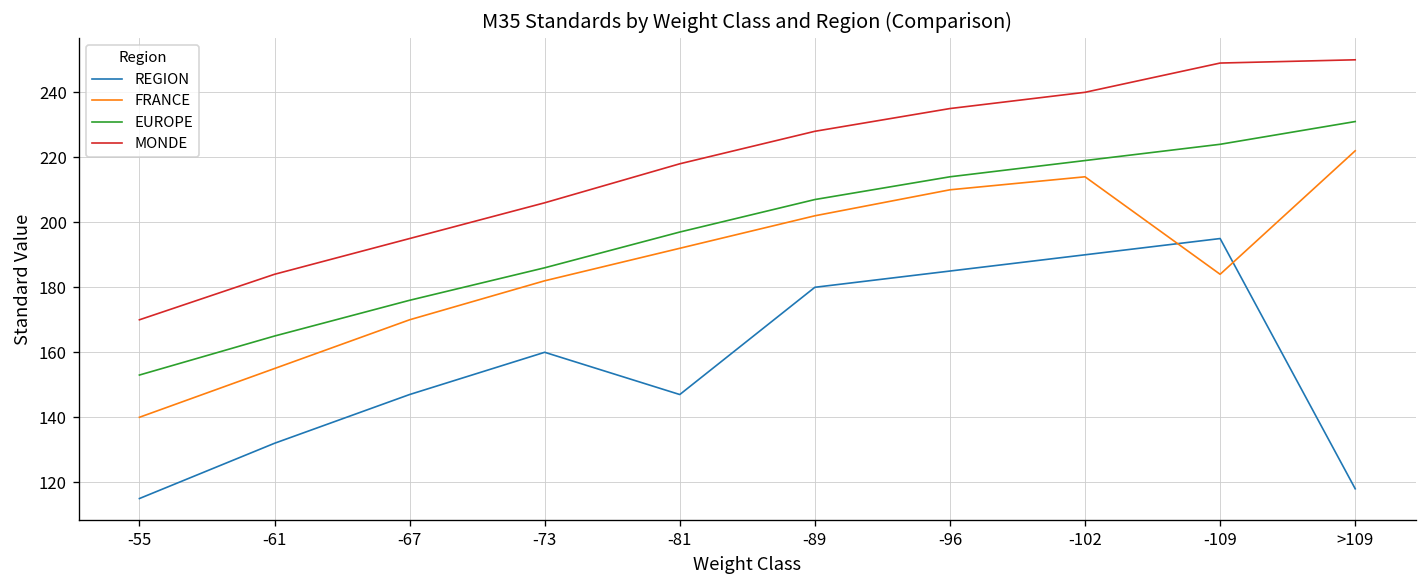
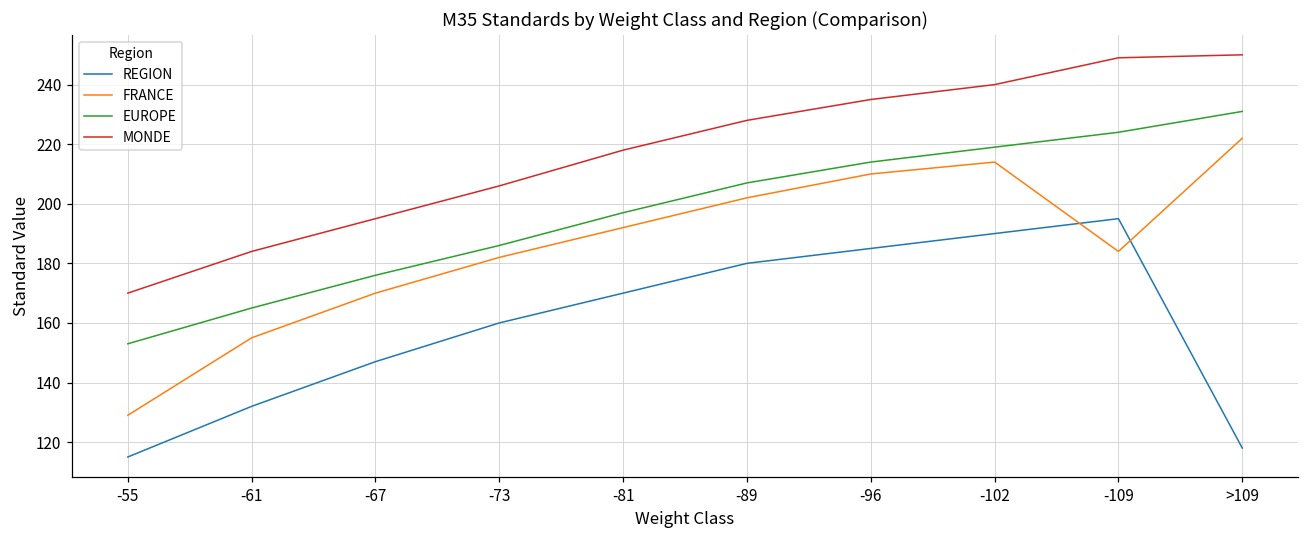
FRANCE, -55: 140 -> 129
REGION, -81: 147 -> 170
